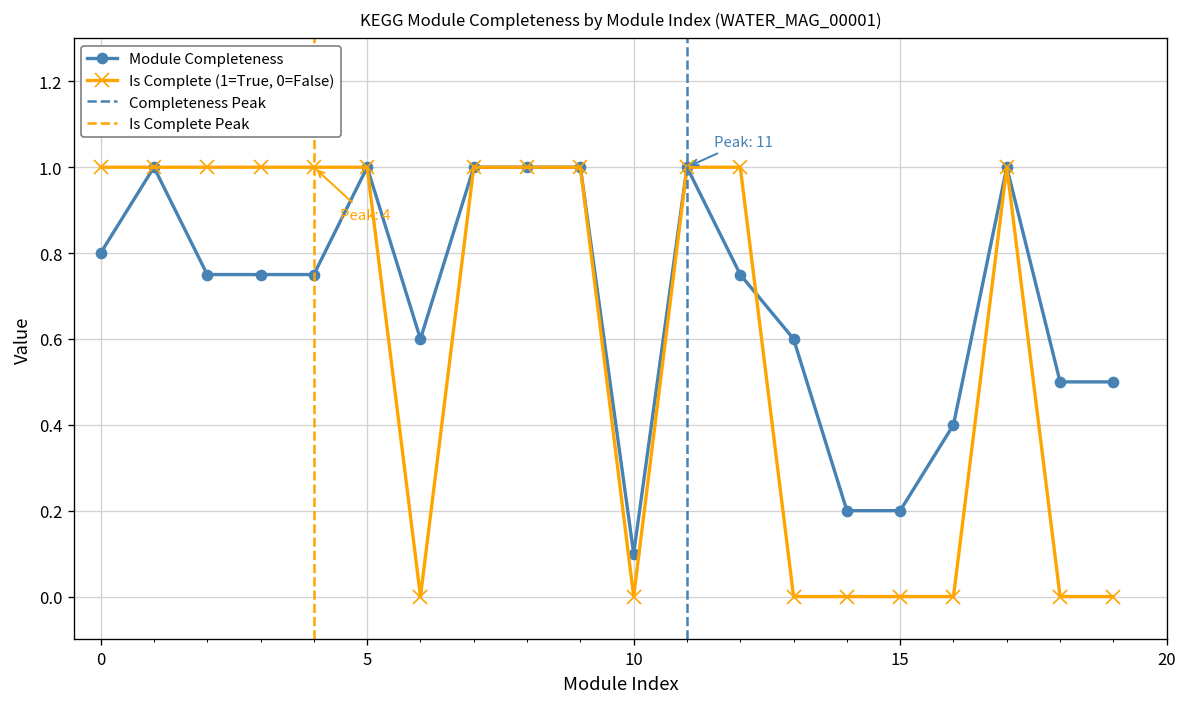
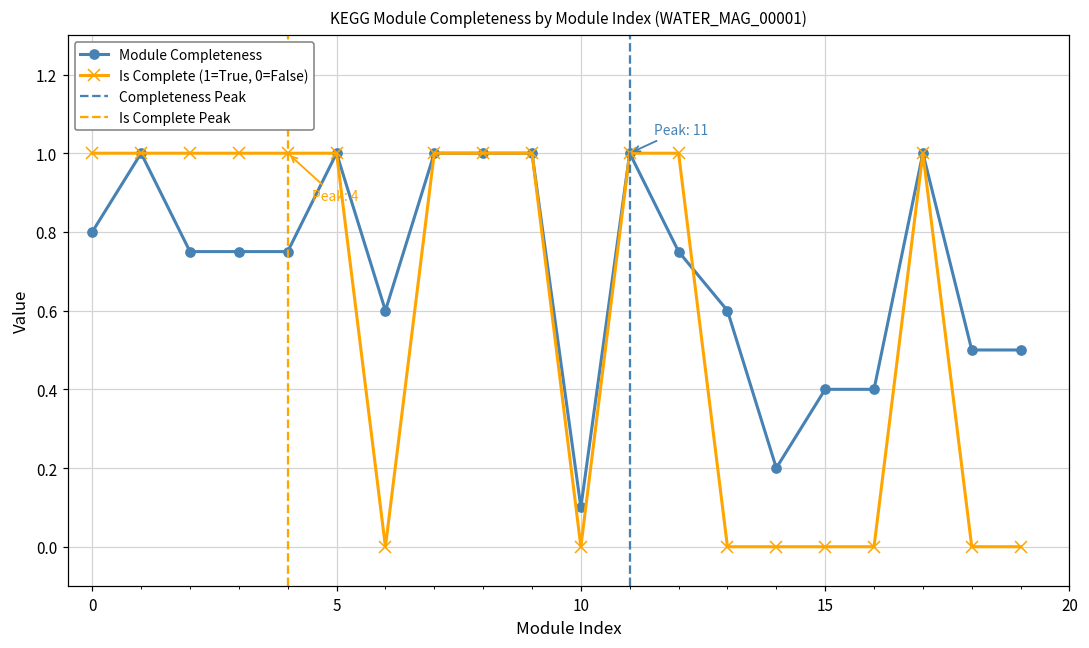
Module Completeness, 15: 0.2 -> 0.4
